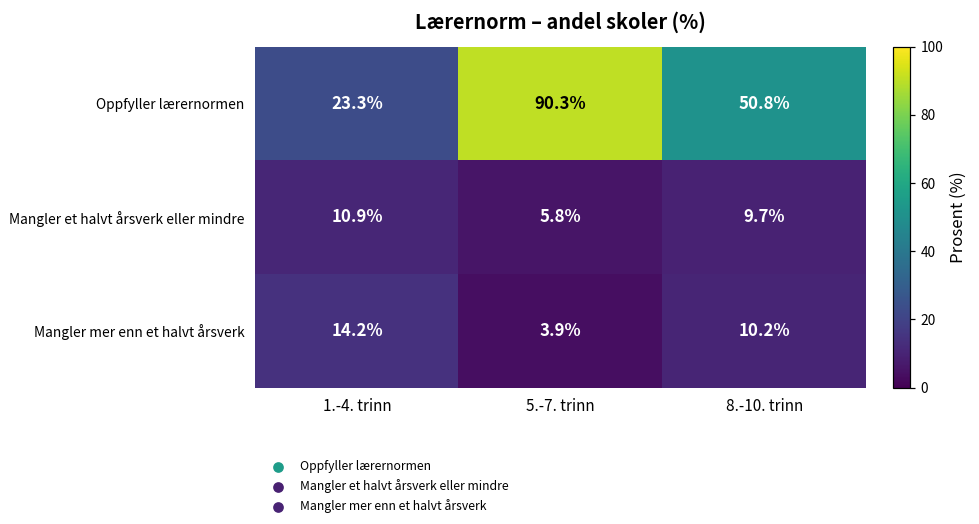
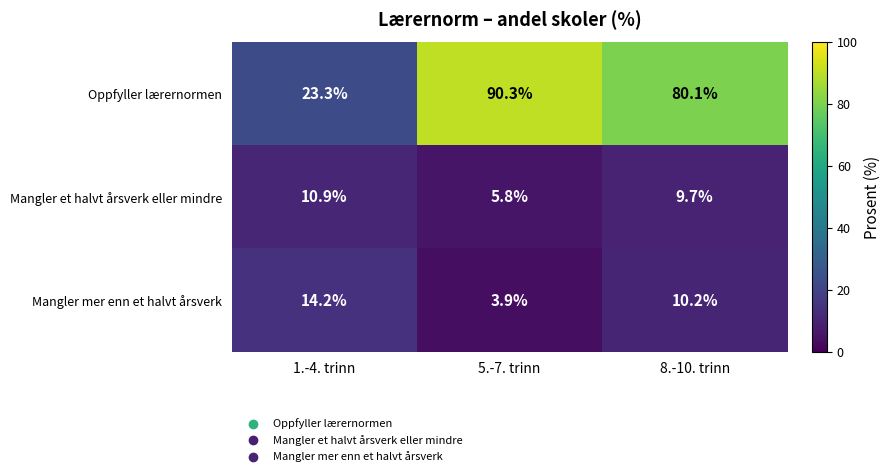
Oppfyller lærernormen, 8.-10. trinn: 50.8% -> 80.1%
